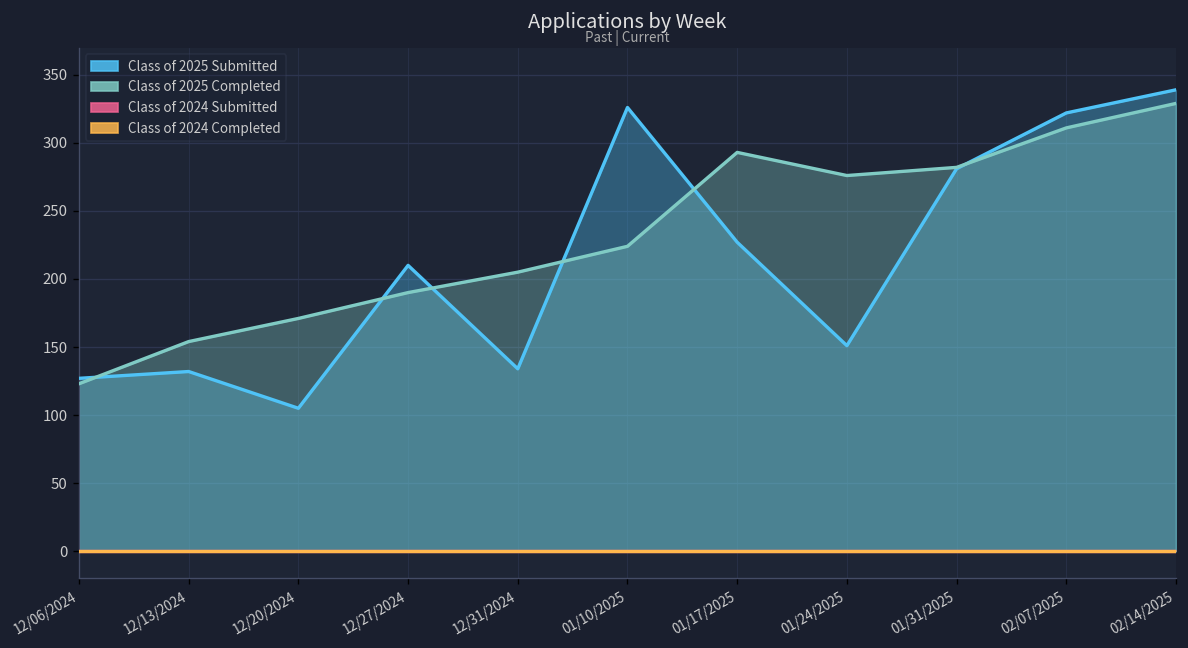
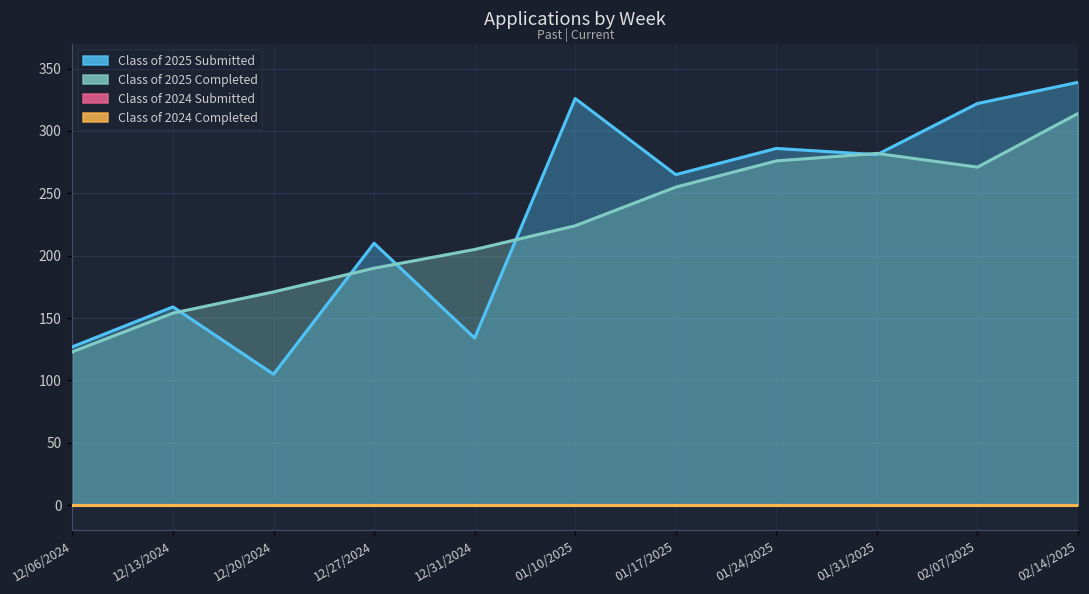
Class of 2025 Submitted, 12/13/2024: 132 -> 159
Class of 2025 Submitted, 01/17/2025: 227 -> 265
Class of 2025 Completed, 01/17/2025: 293 -> 255
Class of 2025 Submitted, 01/24/2025: 151 -> 286
Class of 2025 Completed, 02/07/2025: 311 -> 271
Class of 2025 Completed, 02/14/2025: 329 -> 314
